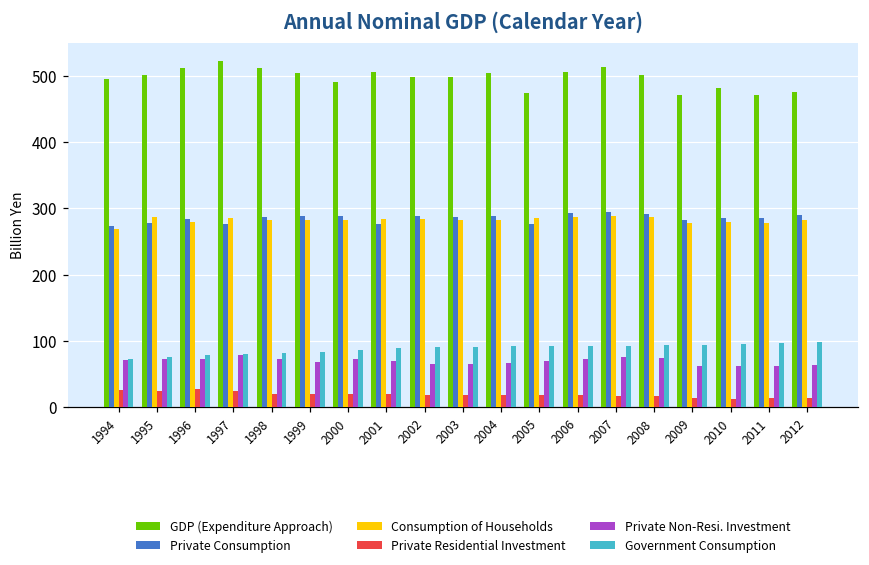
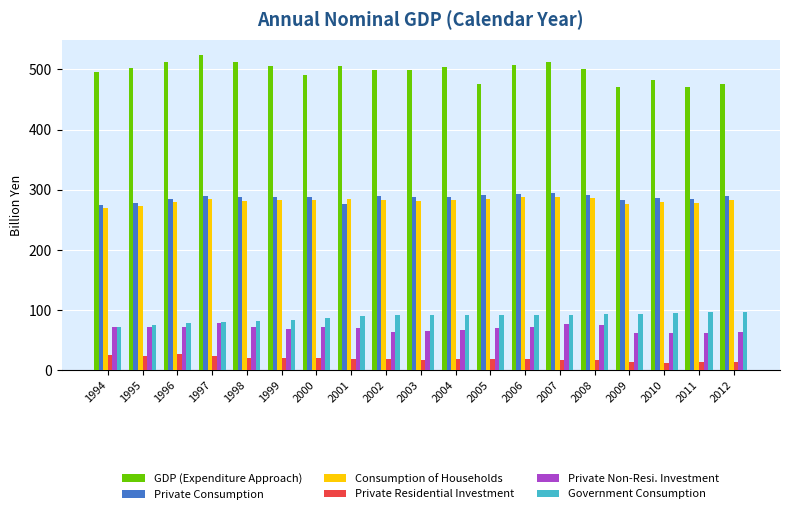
Consumption of Households, 1995: 290 -> 270
Private Consumption, 1997: 280 -> 290
Private Consumption, 2005: 280 -> 290
